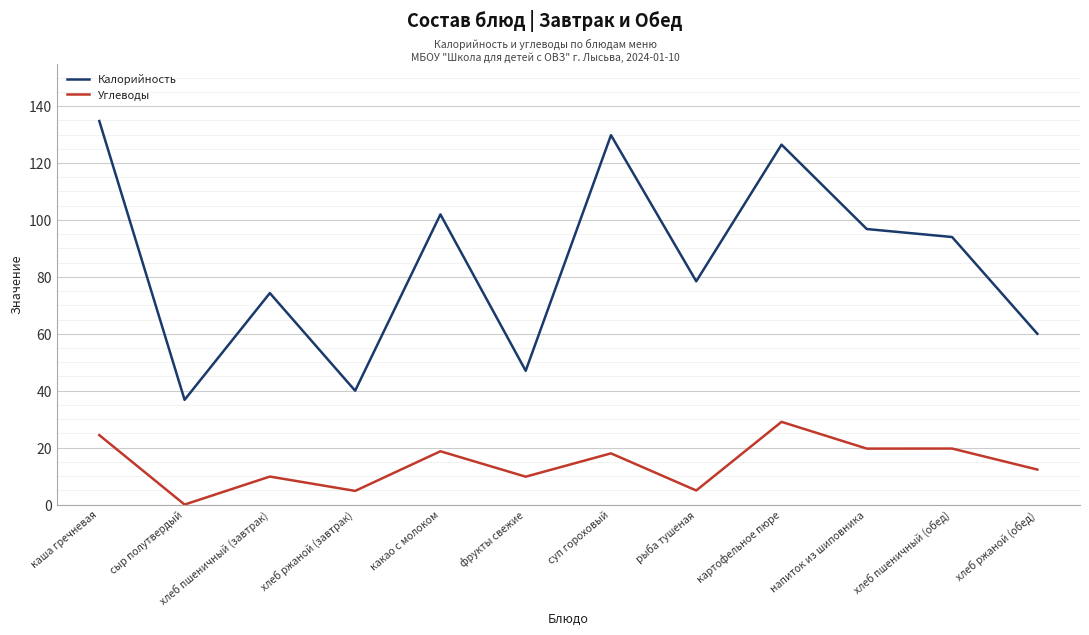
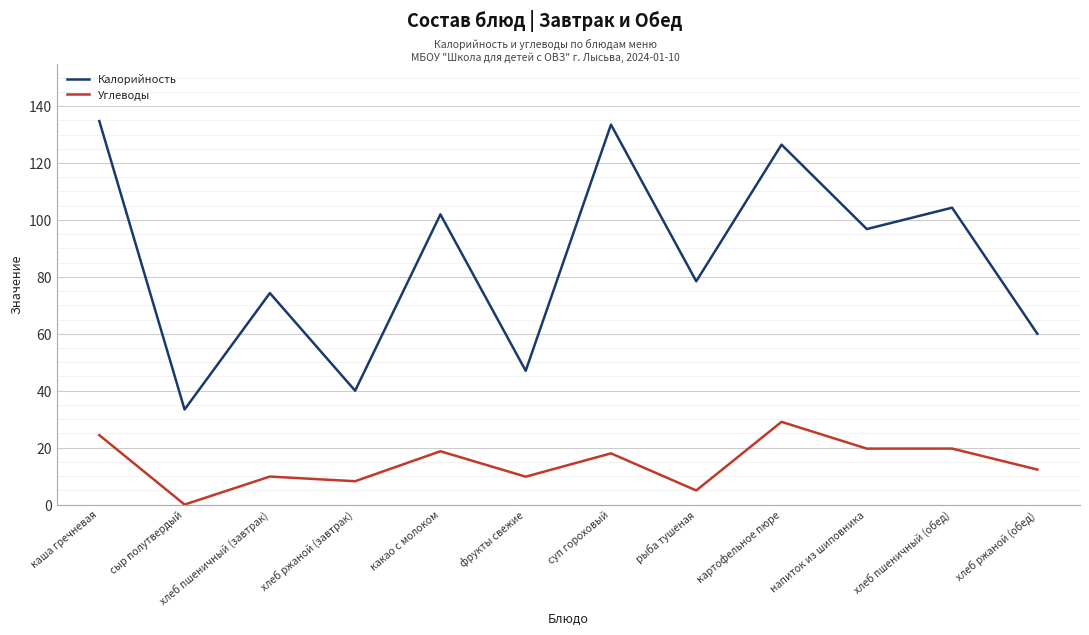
Калорийность, сыр полутвердый: 37 -> 33
Углеводы, хлеб ржаной (завтрак): 5 -> 8
Калорийность, суп гороховый: 130 -> 133
Калорийность, хлеб пшеничный (обед): 94 -> 104
